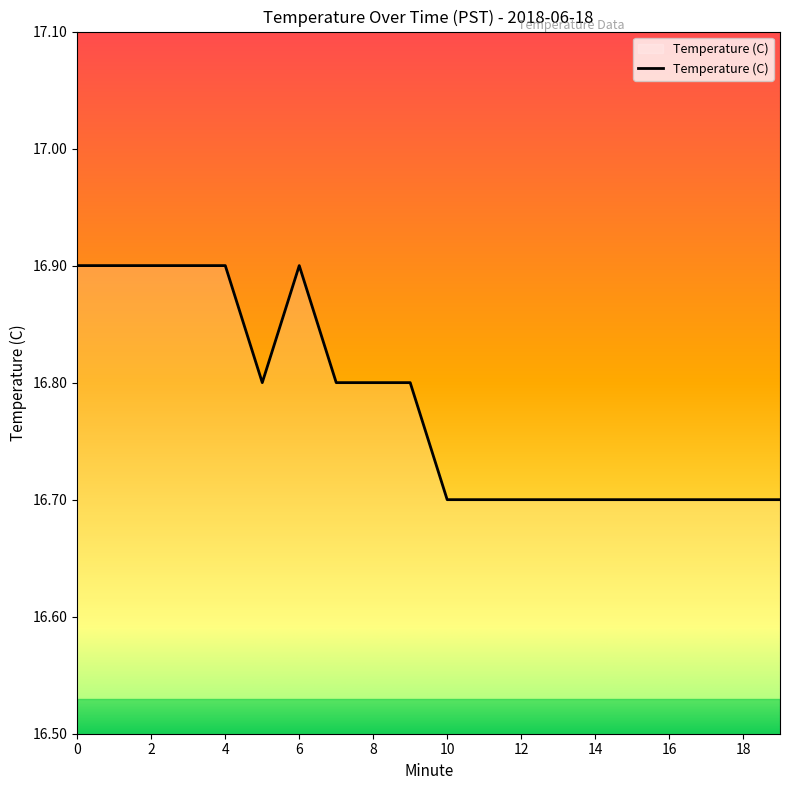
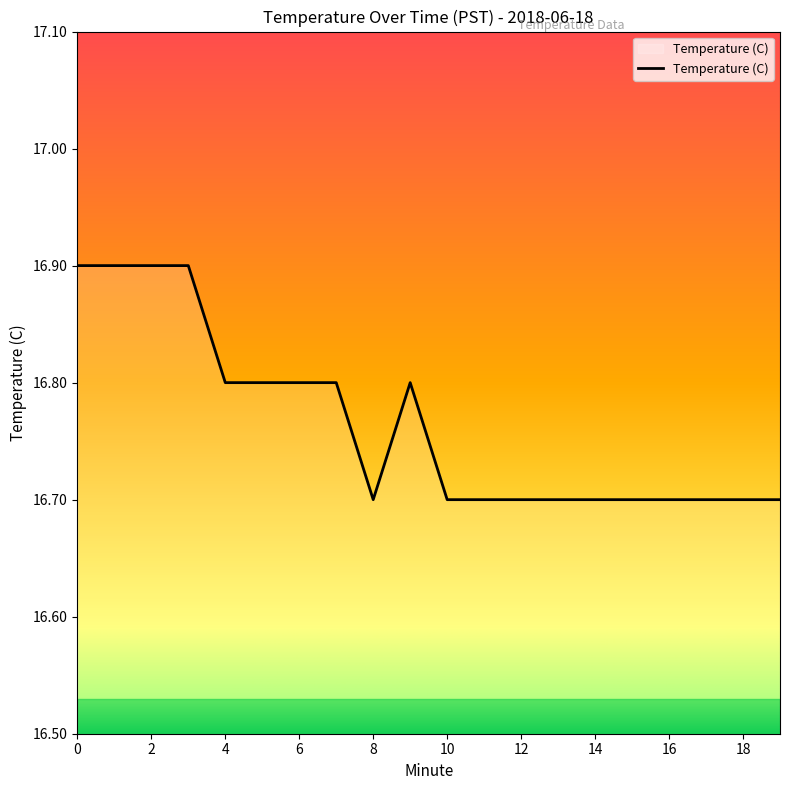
4: 16.9 -> 16.8
6: 16.9 -> 16.8
8: 16.8 -> 16.7
